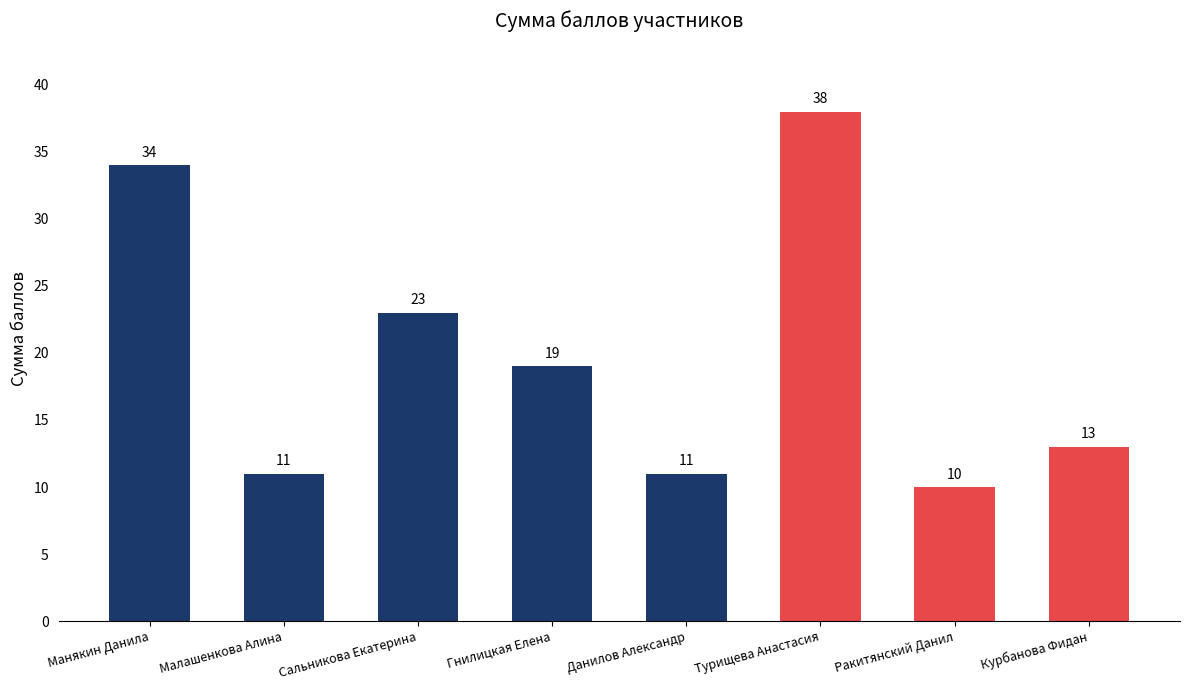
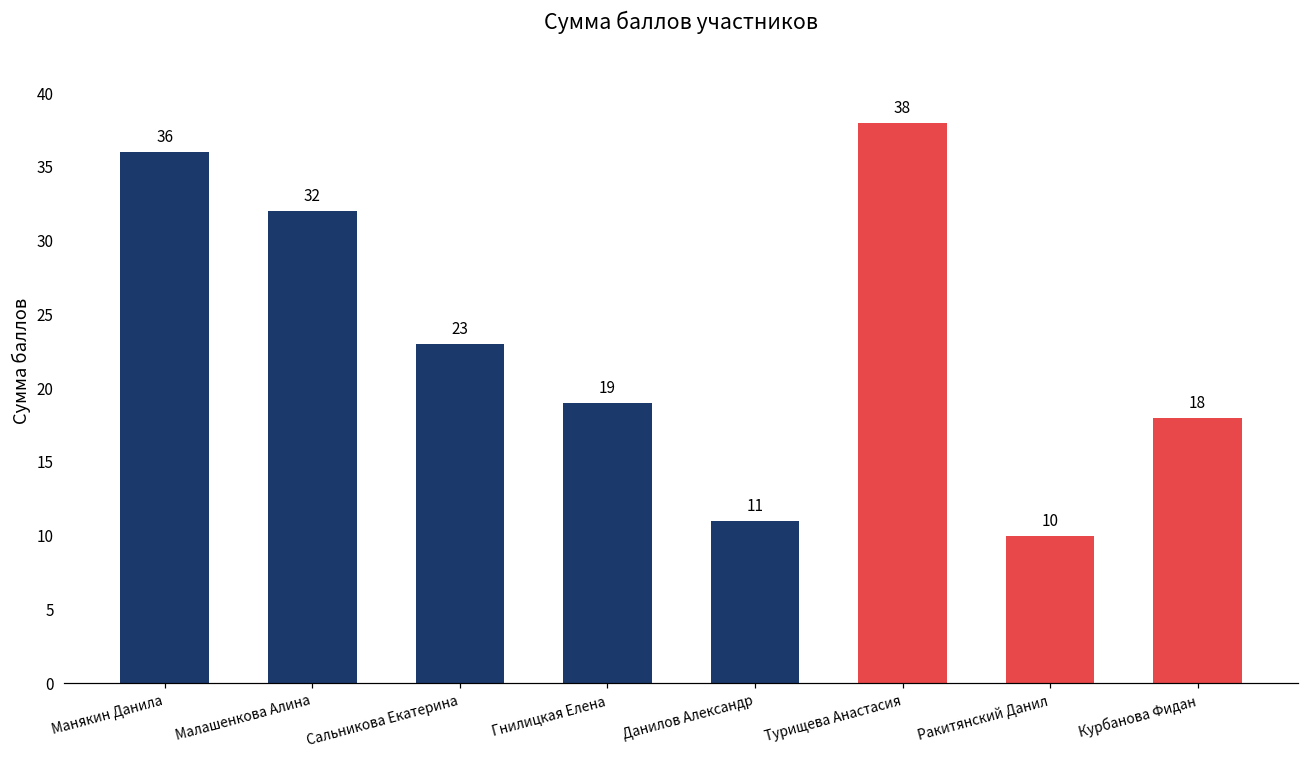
Манякин Данила: 34 -> 36
Малашенкова Алина: 11 -> 32
Курбанова Фидан: 13 -> 18
